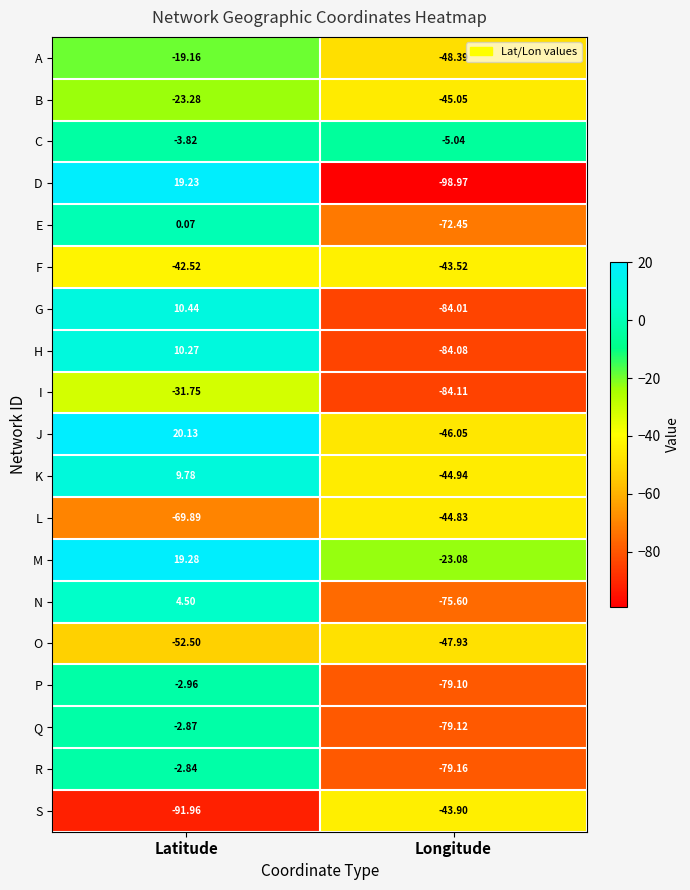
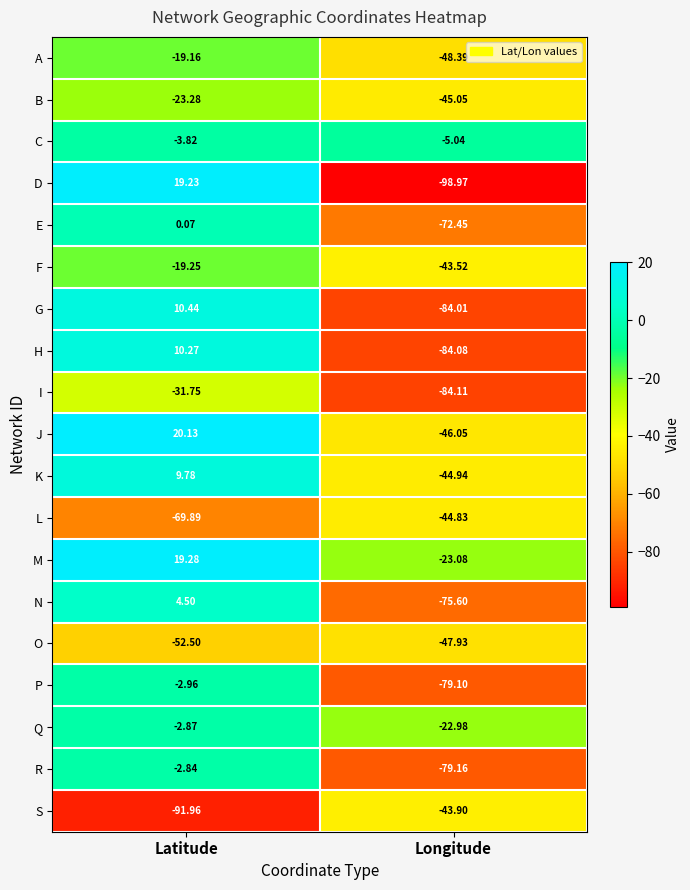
F, Latitude: -42.52 -> -19.25
Q, Longitude: -79.12 -> -22.98
